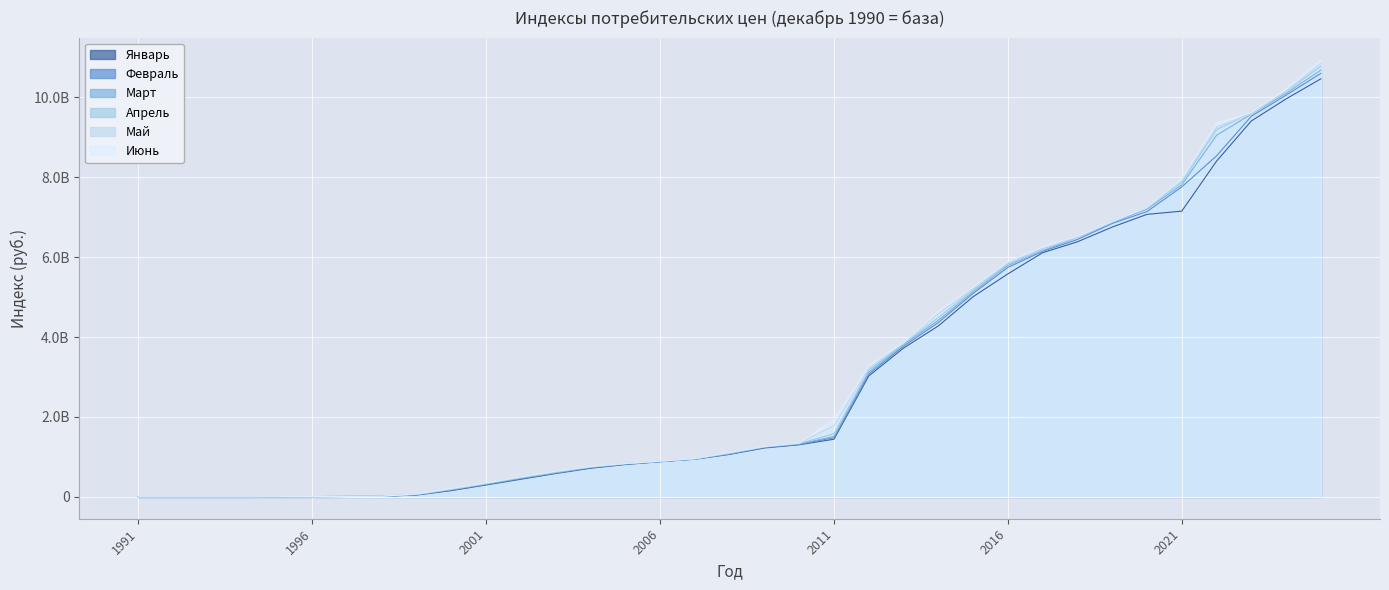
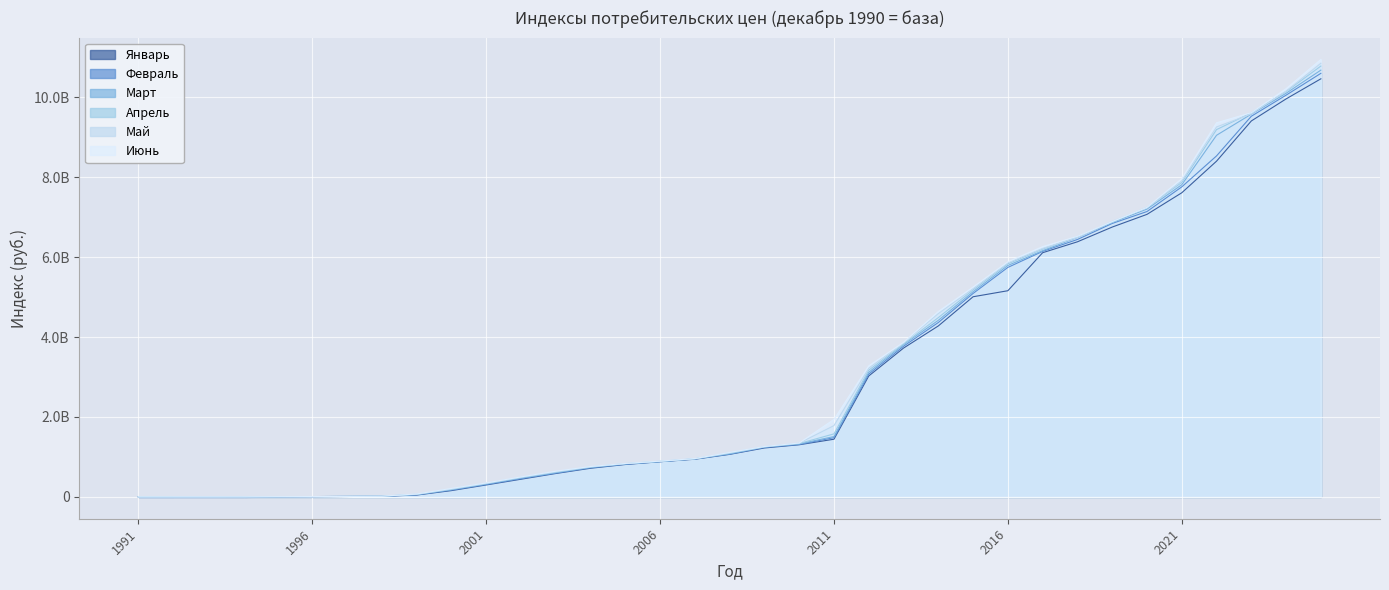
Январь, 2016: 5600000000 -> 5200000000
Январь, 2021: 7200000000 -> 7600000000
